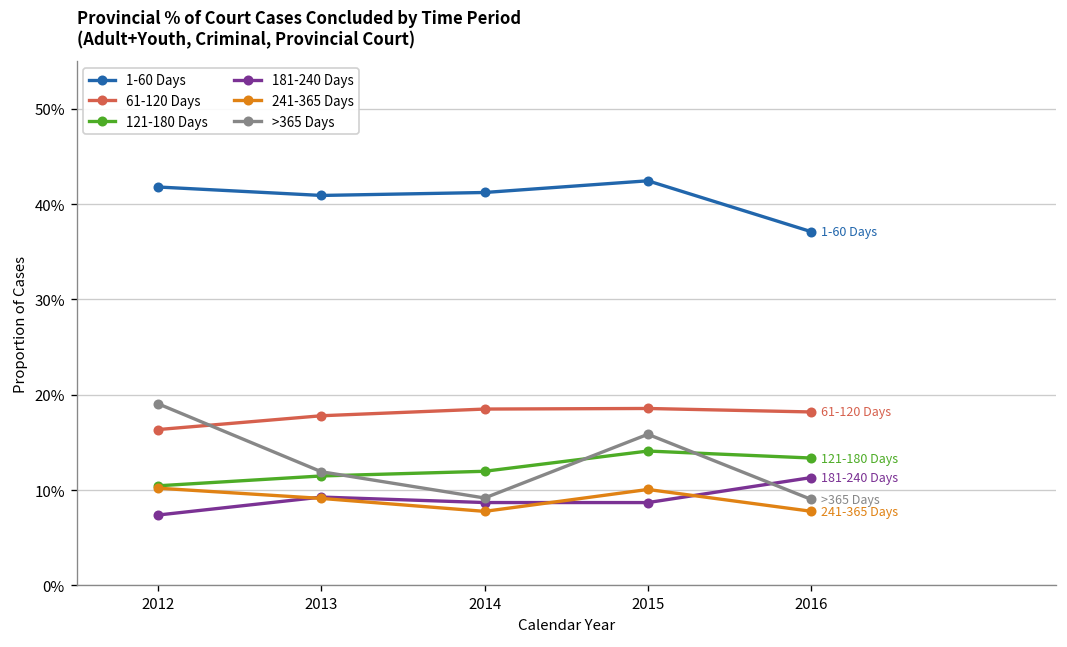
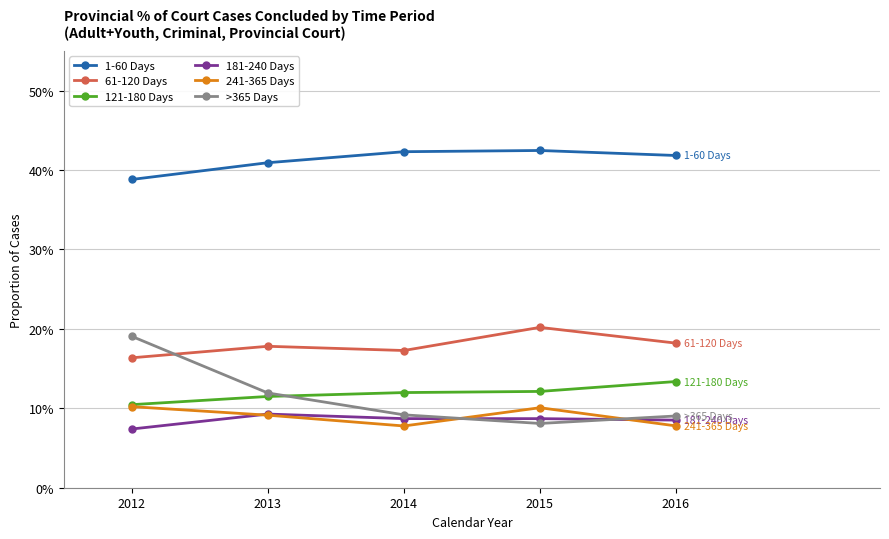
1-60 Days, 2012: 42% -> 39%
1-60 Days, 2014: 41% -> 42%
61-120 Days, 2014: 19% -> 17%
61-120 Days, 2015: 19% -> 20%
121-180 Days, 2015: 14% -> 12%
>365 Days, 2015: 16% -> 8%
1-60 Days, 2016: 37% -> 42%
181-240 Days, 2016: 11% -> 9%
